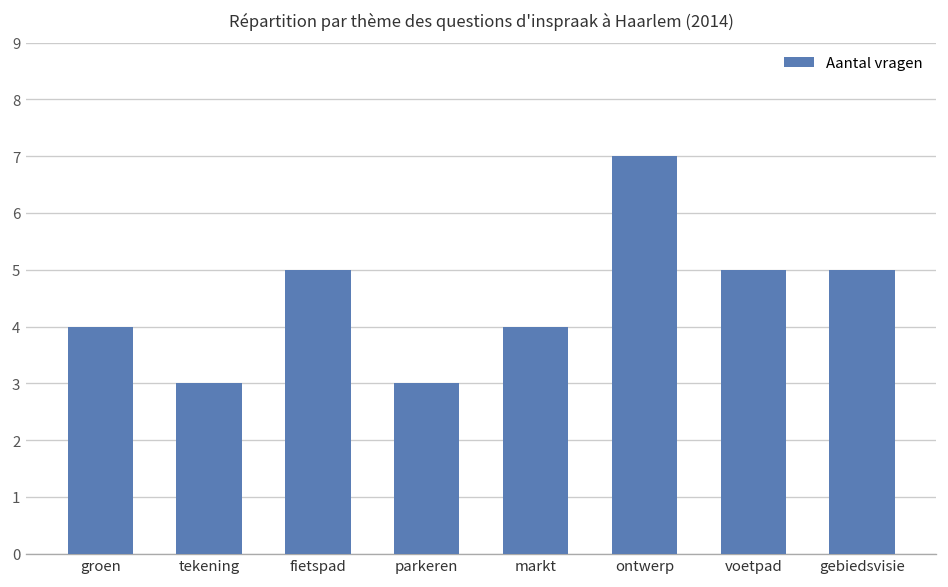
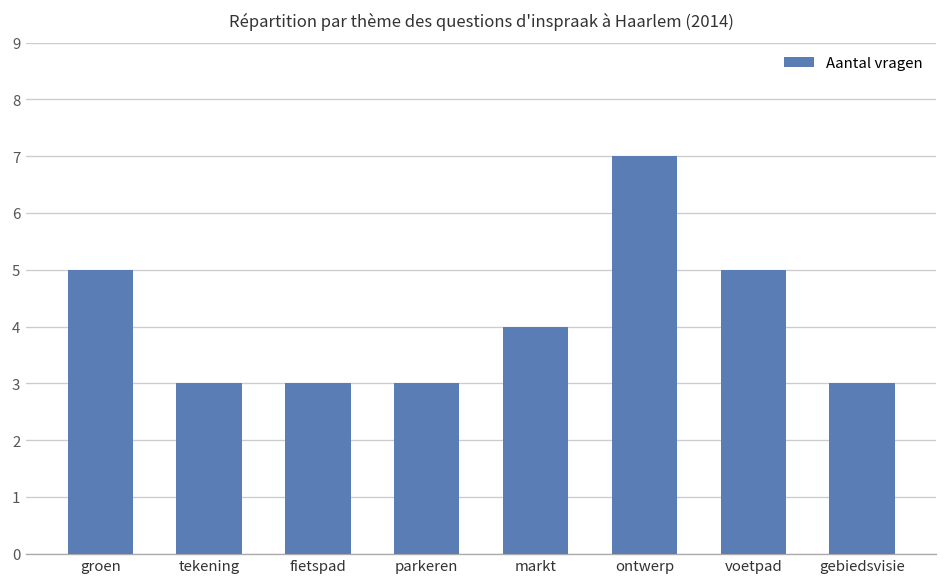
groen: 4 -> 5
fietspad: 5 -> 3
gebiedsvisie: 5 -> 3
